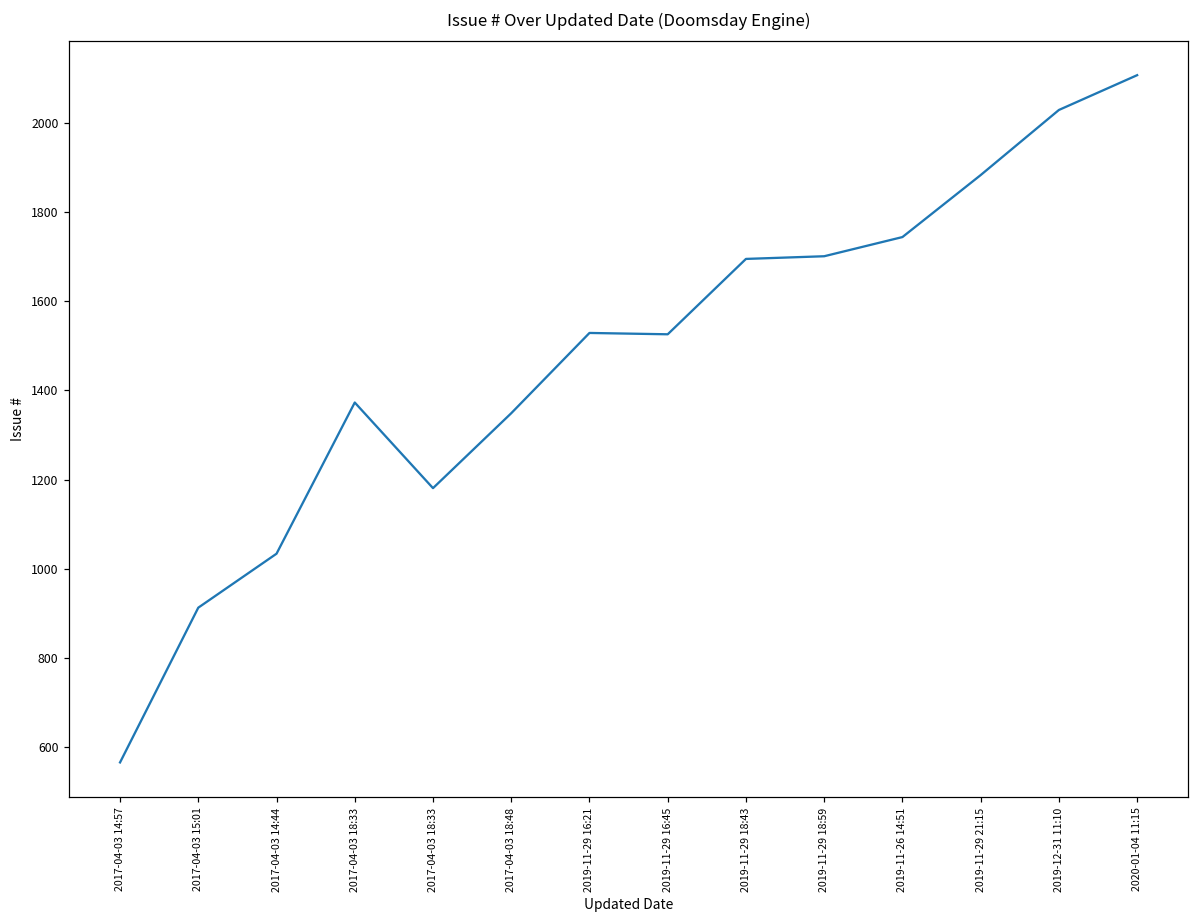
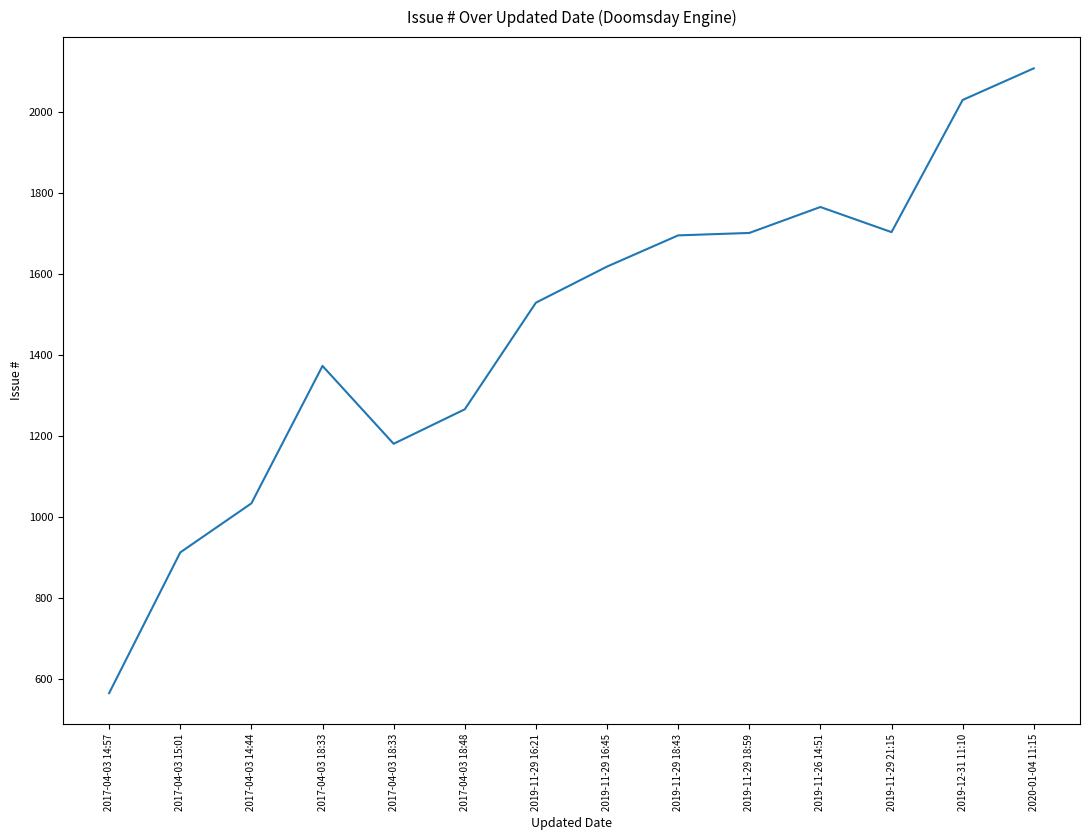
2017-04-03 18:48: 1350 -> 1270
2019-11-29 16:45: 1530 -> 1620
2019-11-26 14:51: 1740 -> 1770
2019-11-29 21:15: 1880 -> 1700
